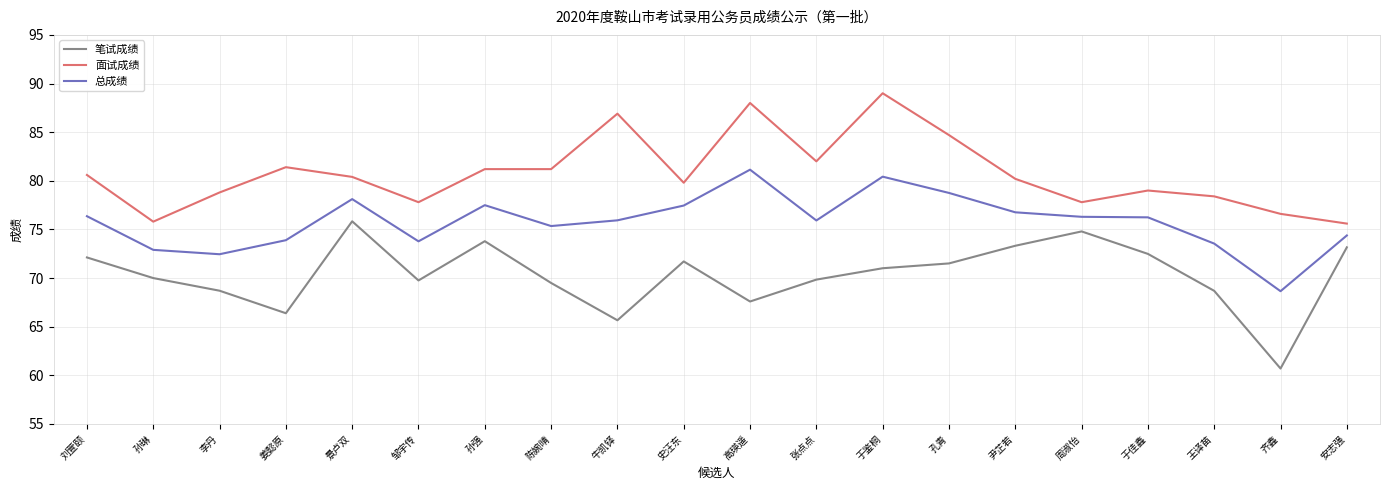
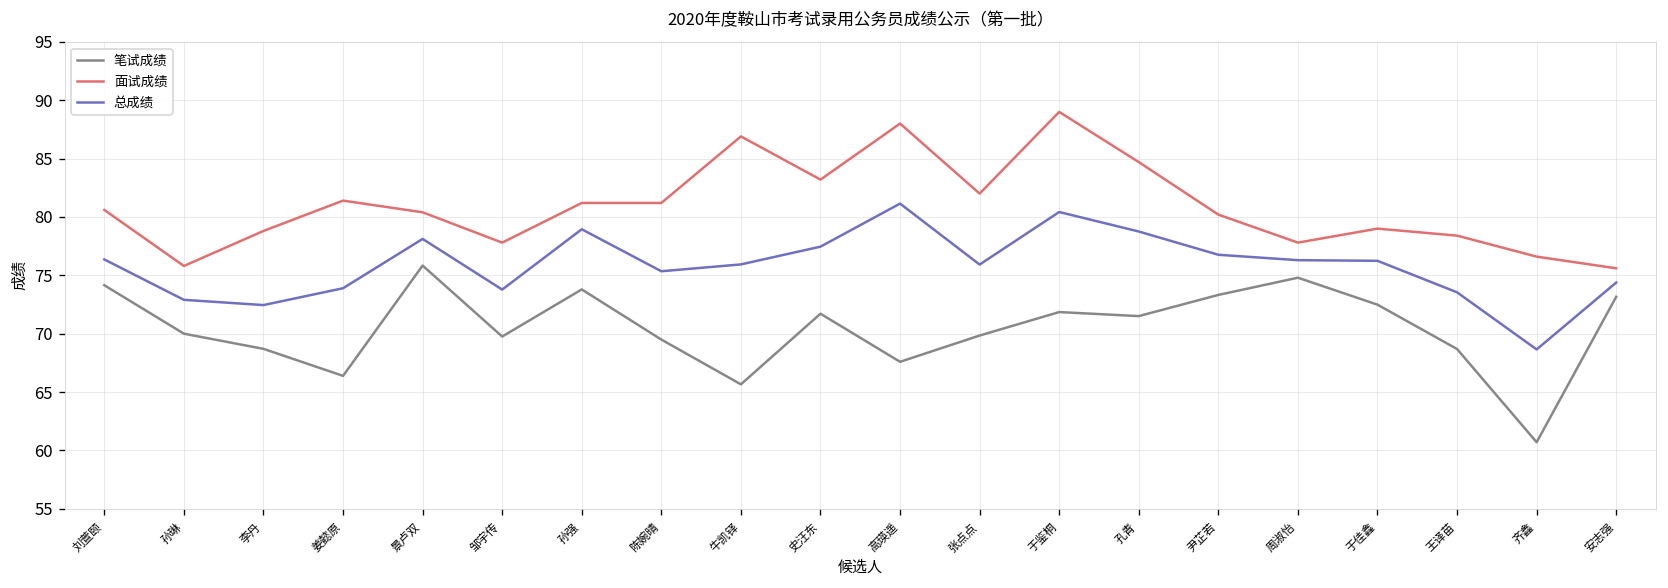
笔试成绩, 刘萱颐: 72 -> 74
总成绩, 孙强: 77 -> 79
面试成绩, 史汪东: 80 -> 83
笔试成绩, 于鉴桐: 71 -> 72
